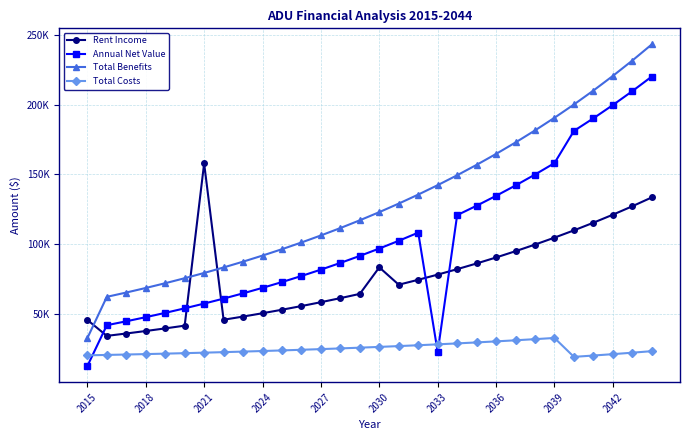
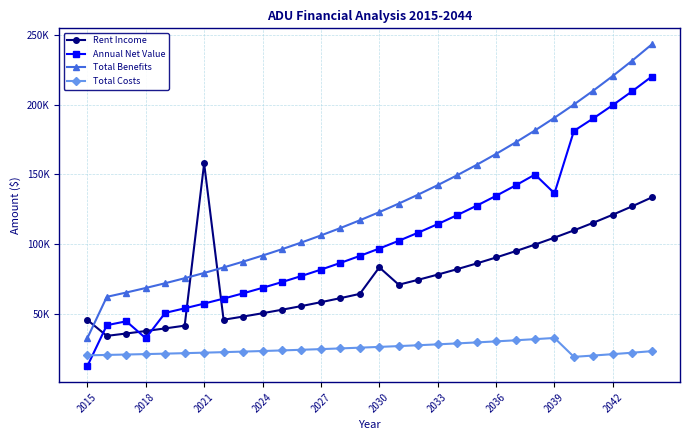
Annual Net Value, 2018: 47000 -> 32000
Annual Net Value, 2033: 23000 -> 114000
Annual Net Value, 2039: 158000 -> 136000
